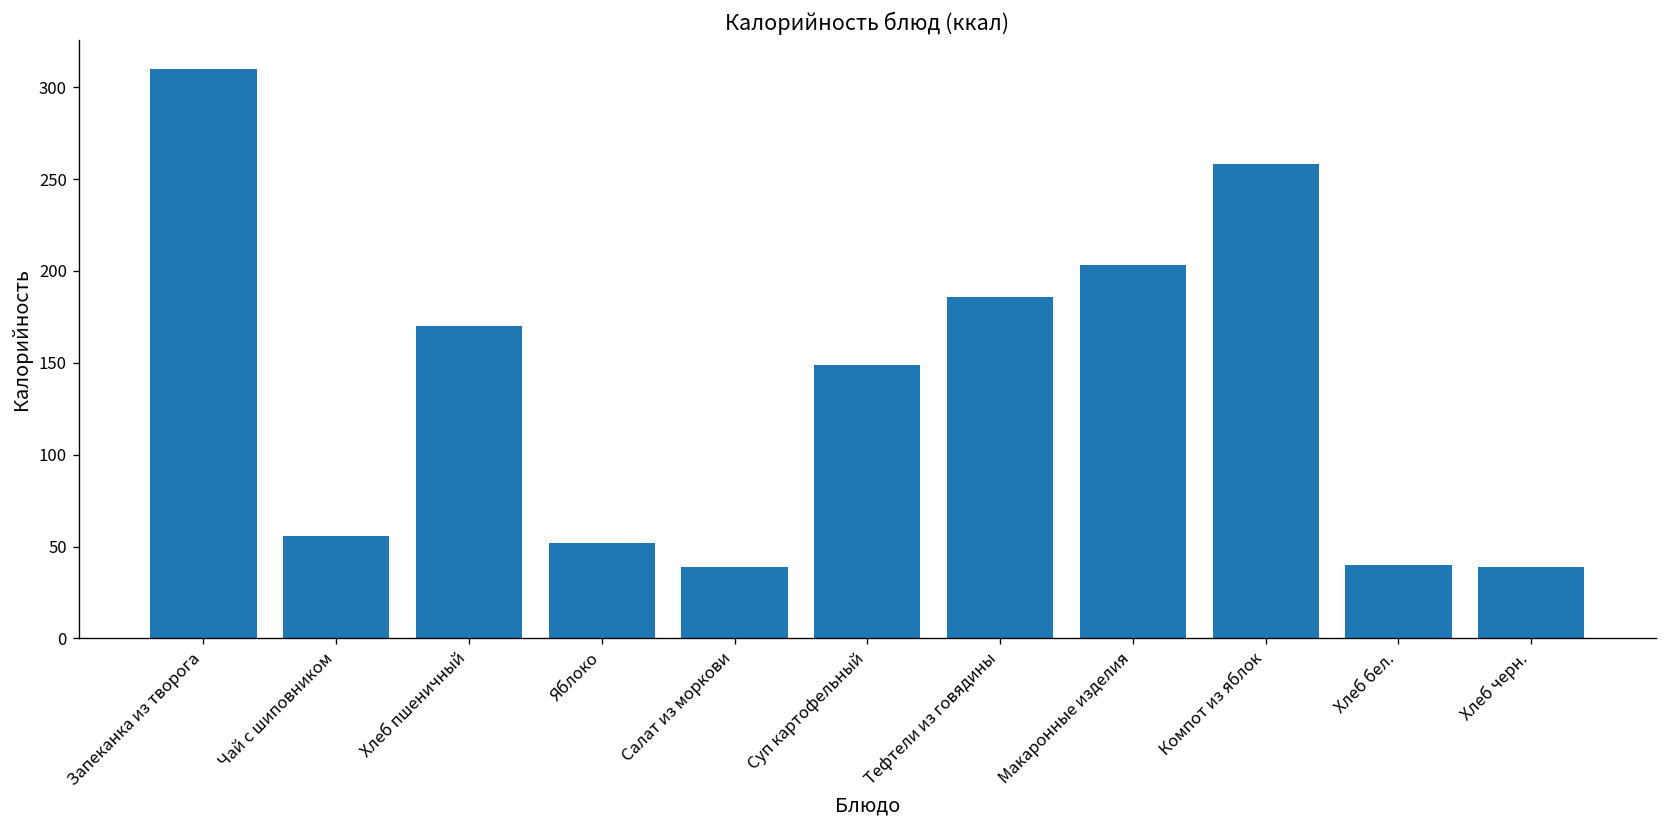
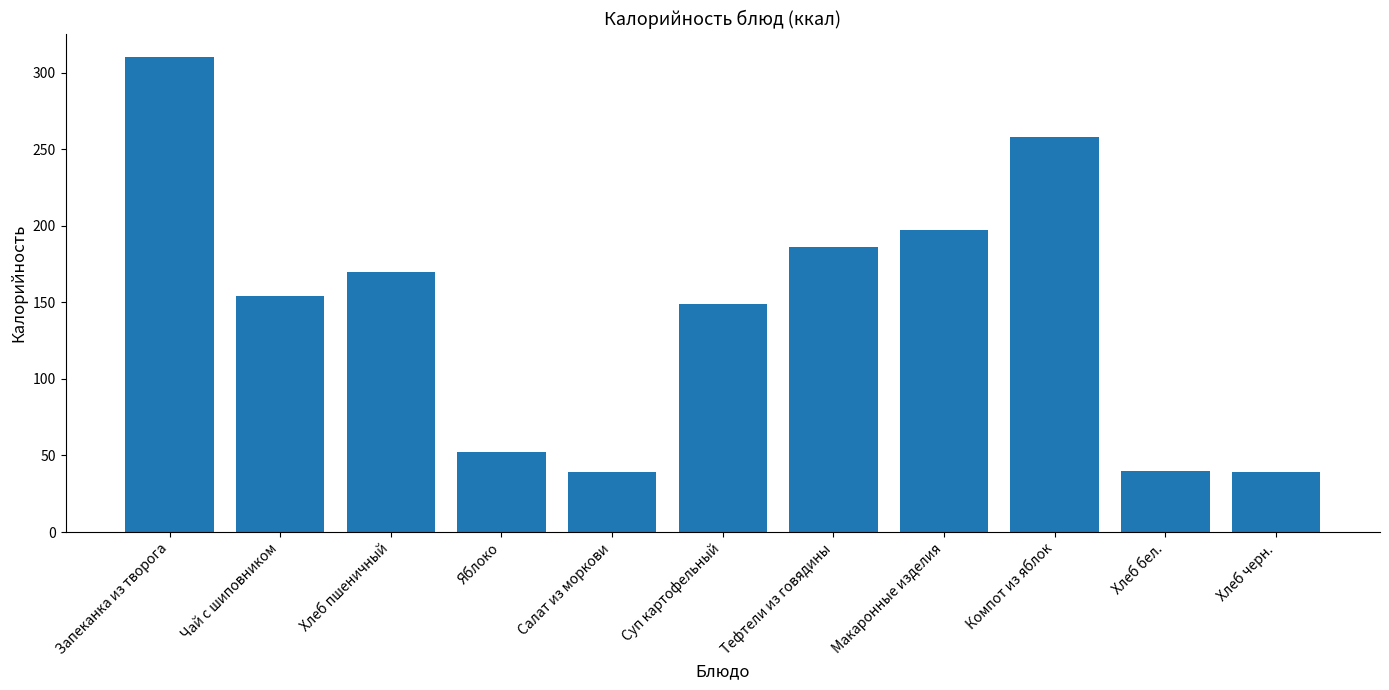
Чай с шиповником: 56 -> 154
Макаронные изделия: 203 -> 197
